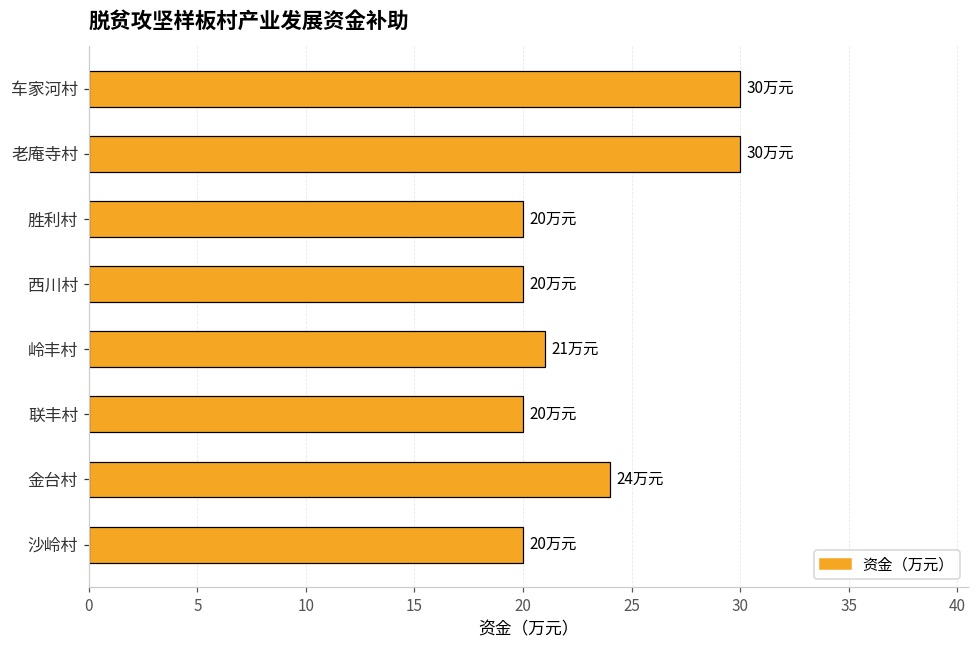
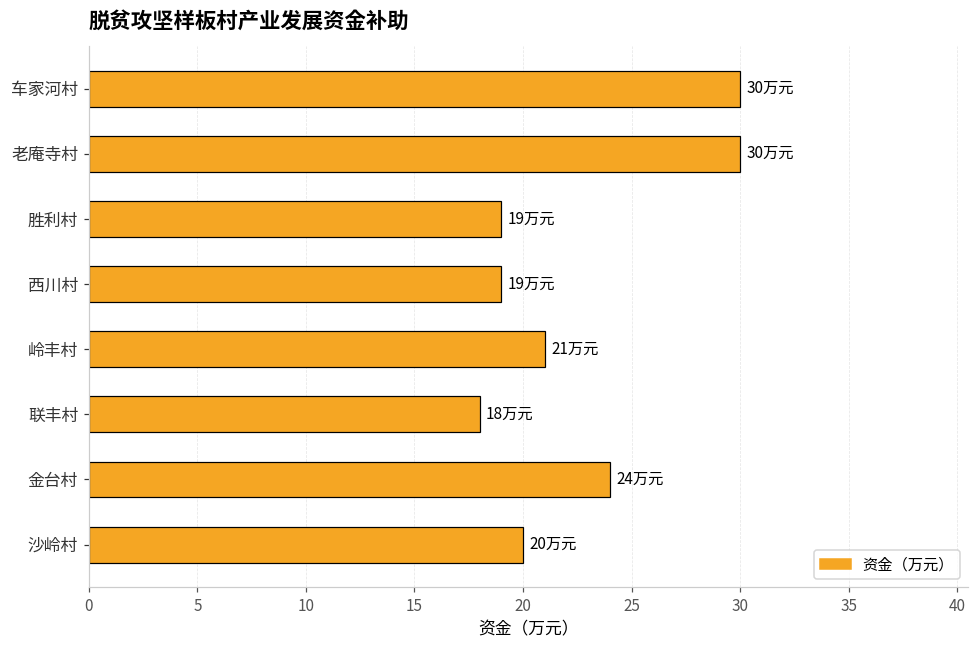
胜利村: 20 -> 19
西川村: 20 -> 19
联丰村: 20 -> 18
